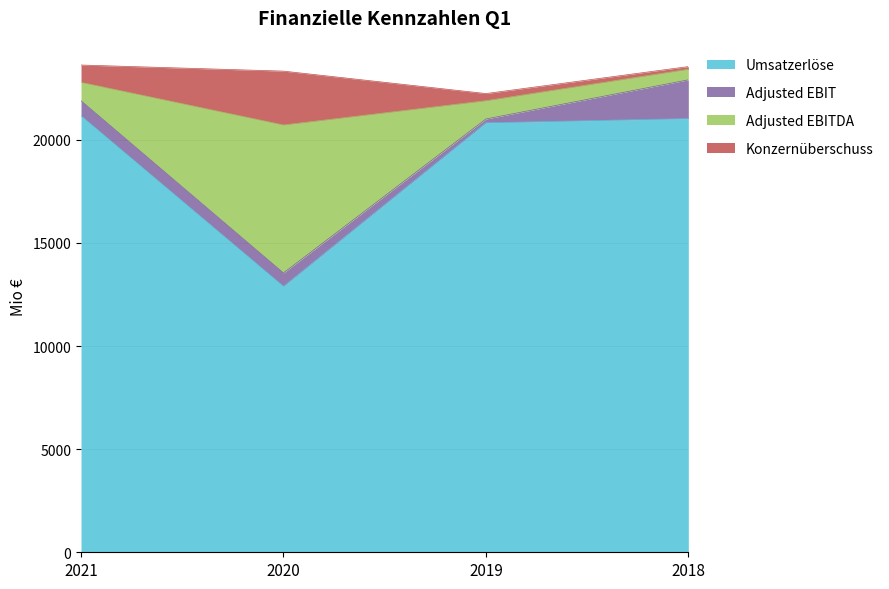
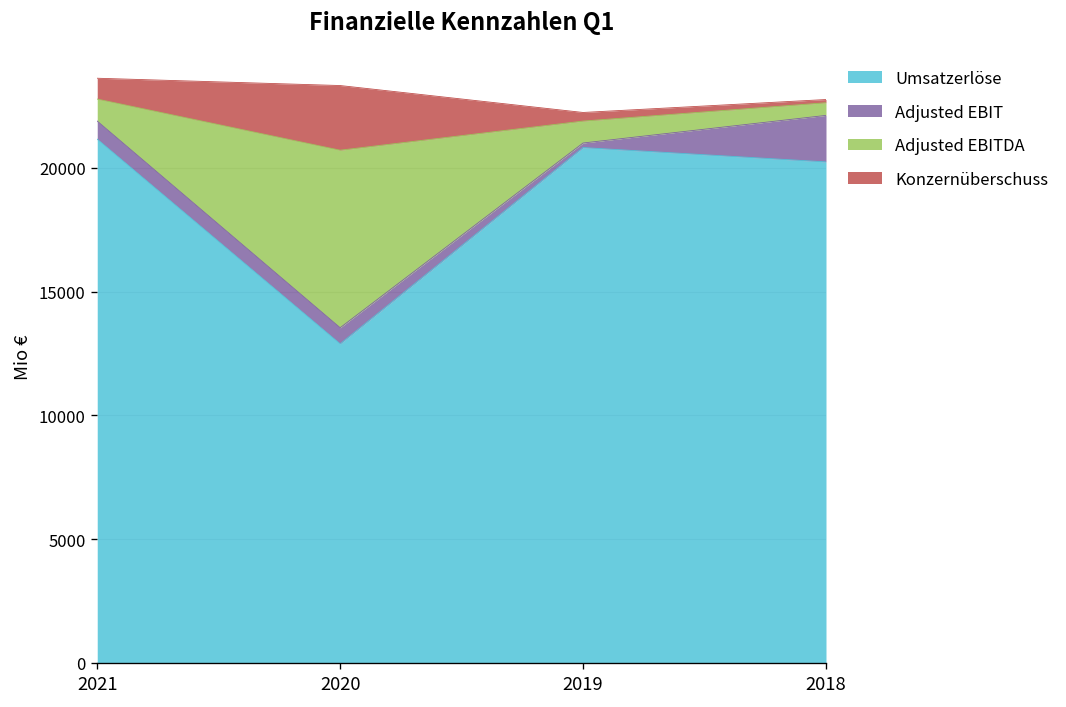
Umsatzerlöse, 2018: 21000 -> 20200
